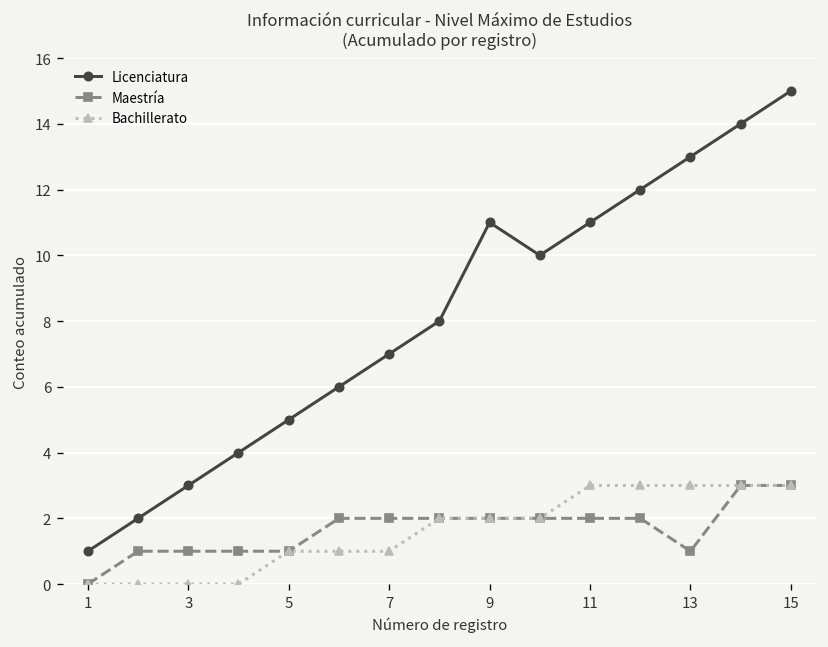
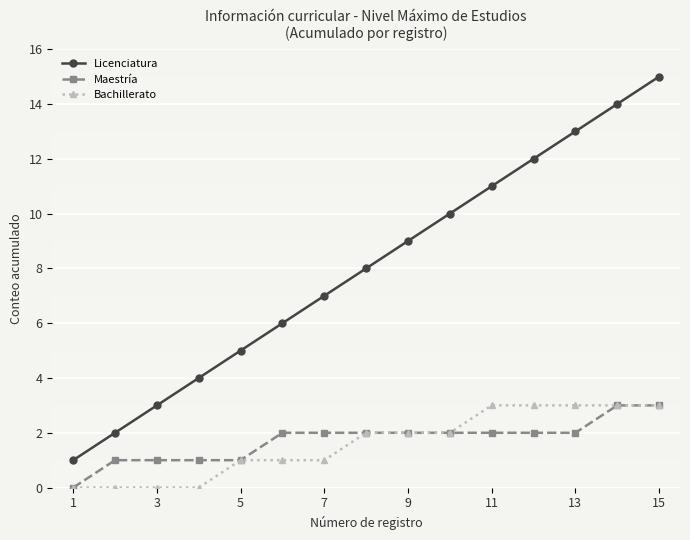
Licenciatura, 9: 11 -> 9
Maestría, 13: 1 -> 2
